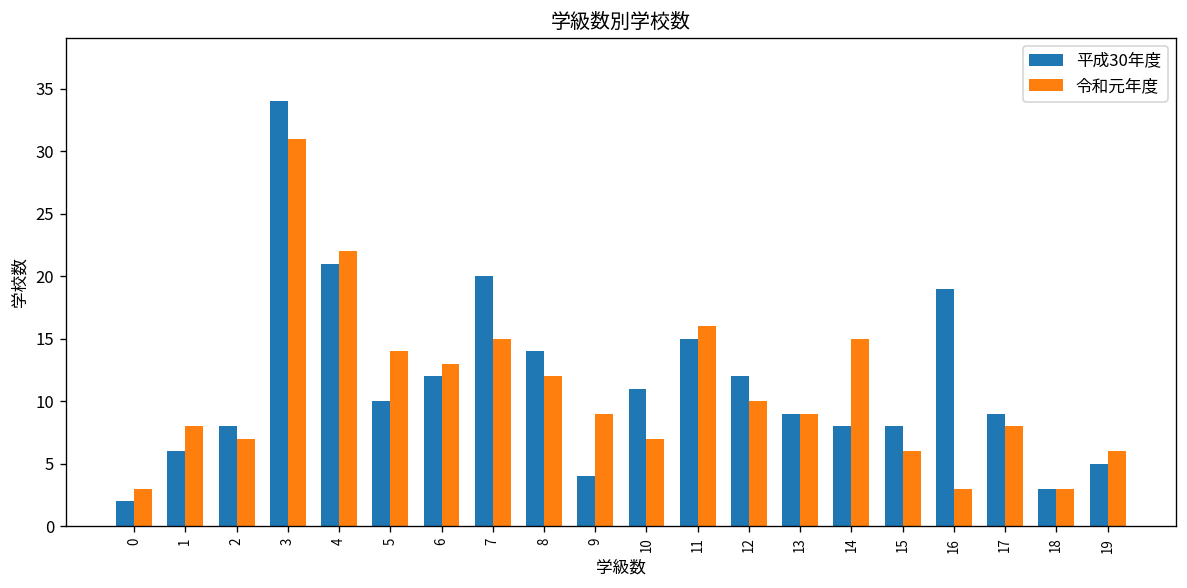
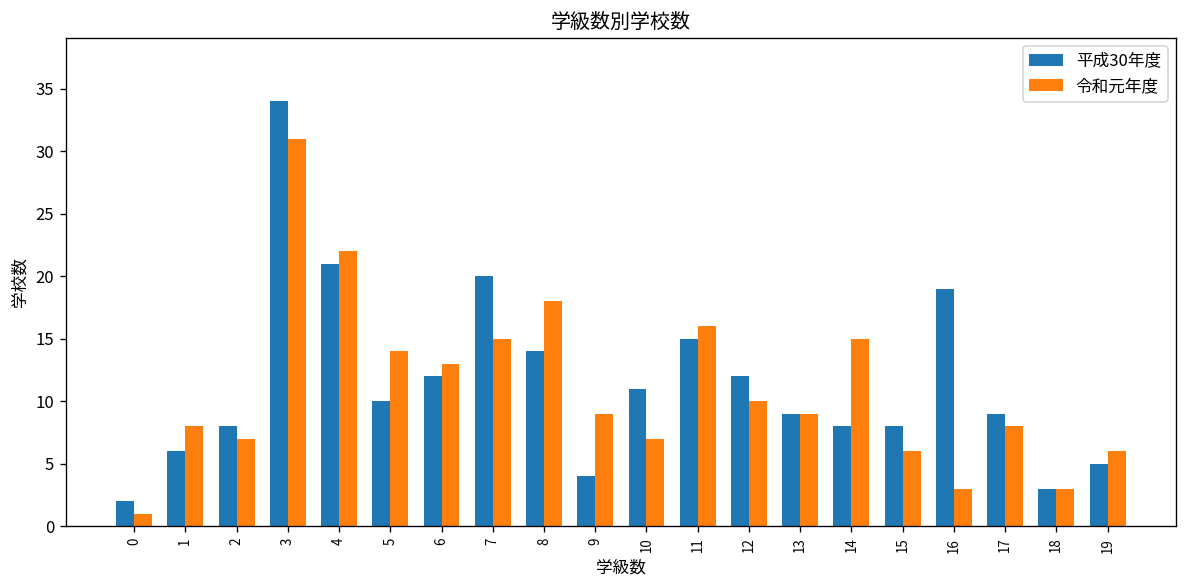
令和元年度, 0: 3 -> 1
令和元年度, 8: 12 -> 18
